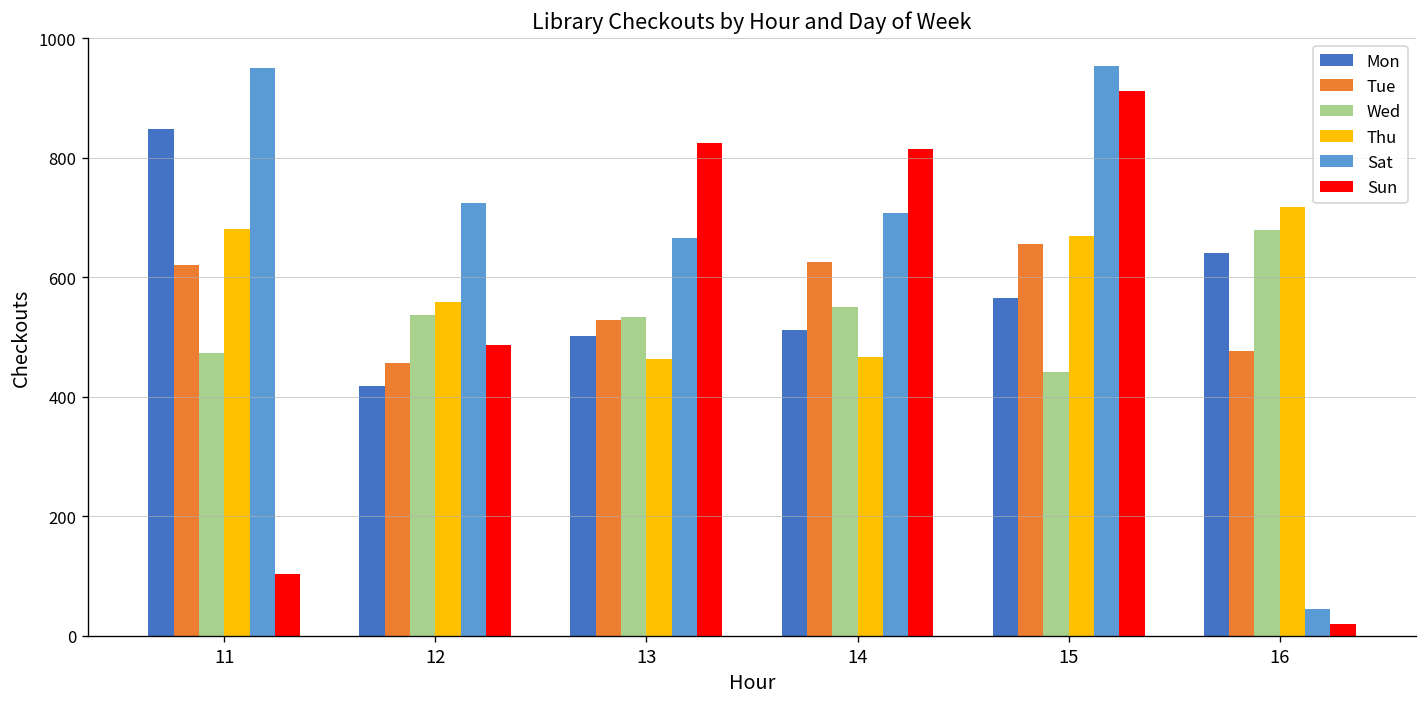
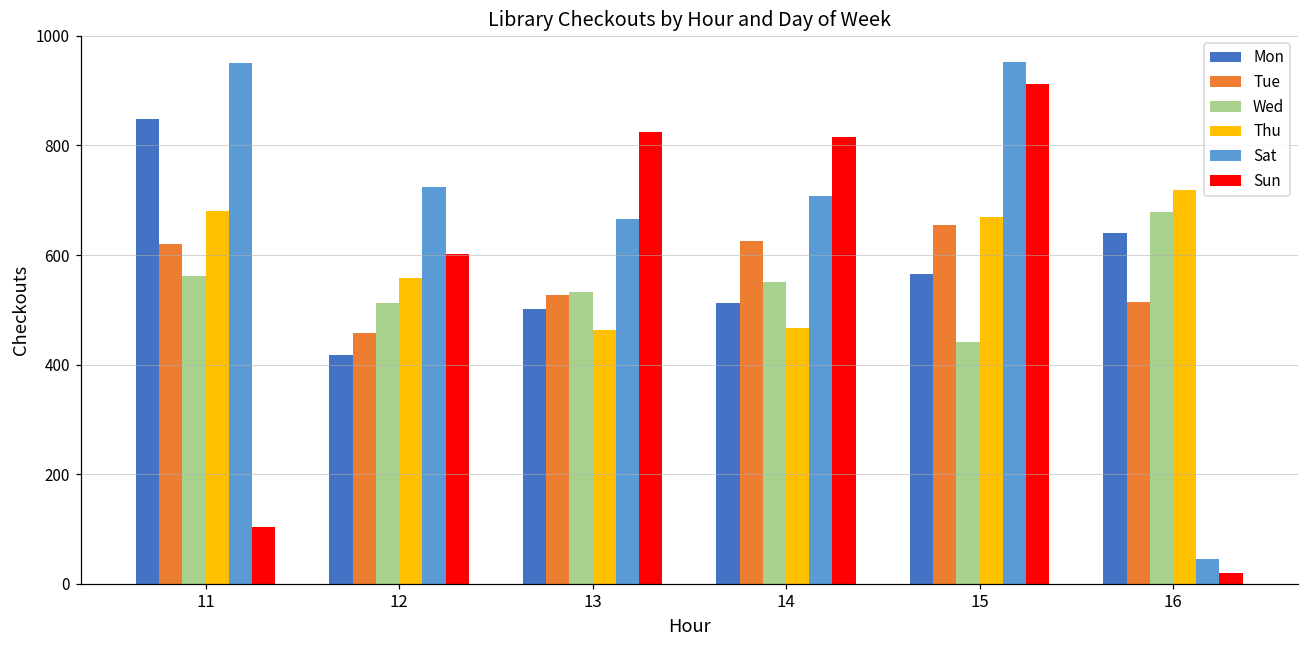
Wed, 11: 470 -> 560
Wed, 12: 540 -> 510
Sun, 12: 490 -> 600
Tue, 16: 480 -> 510
